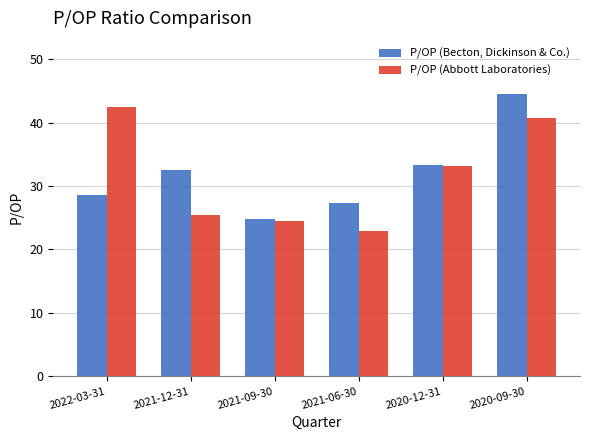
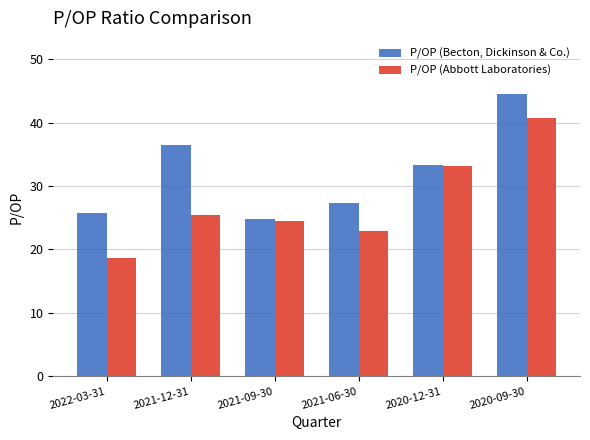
P/OP (Becton, Dickinson & Co.), 2022-03-31: 29 -> 26
P/OP (Abbott Laboratories), 2022-03-31: 42 -> 19
P/OP (Becton, Dickinson & Co.), 2021-12-31: 32 -> 36
